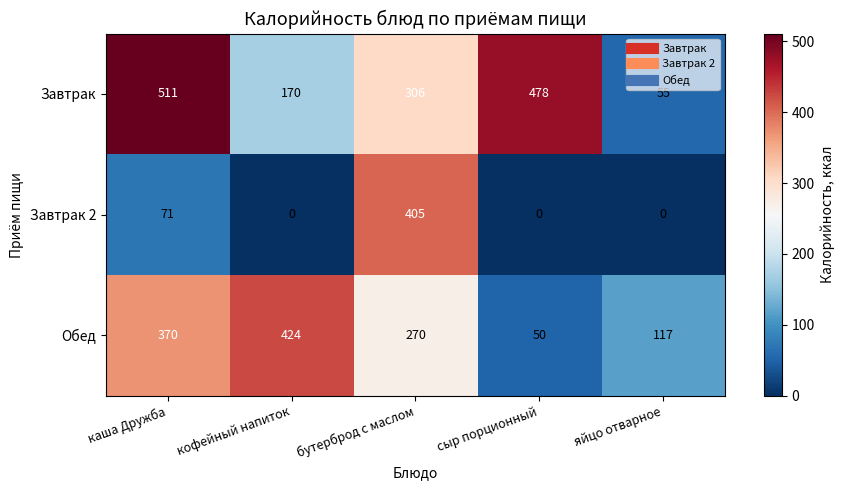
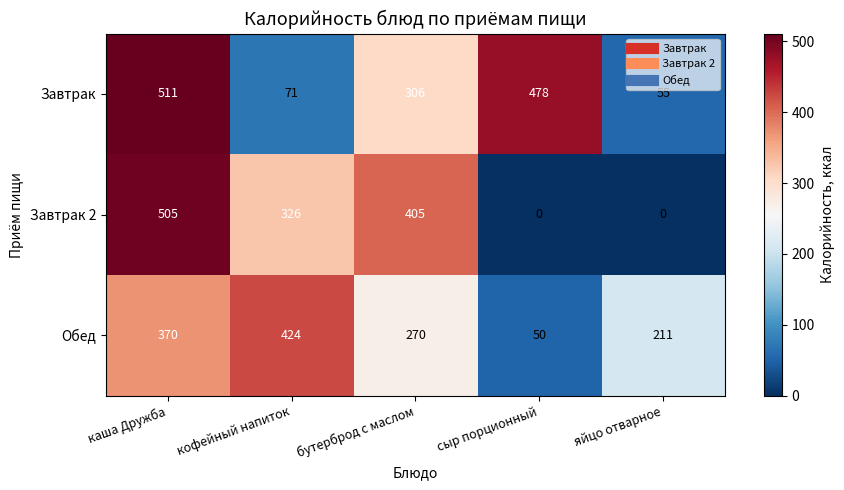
Завтрак, кофейный напиток: 170 -> 71
Завтрак 2, каша Дружба: 71 -> 505
Завтрак 2, кофейный напиток: 0 -> 326
Обед, яйцо отварное: 117 -> 211
